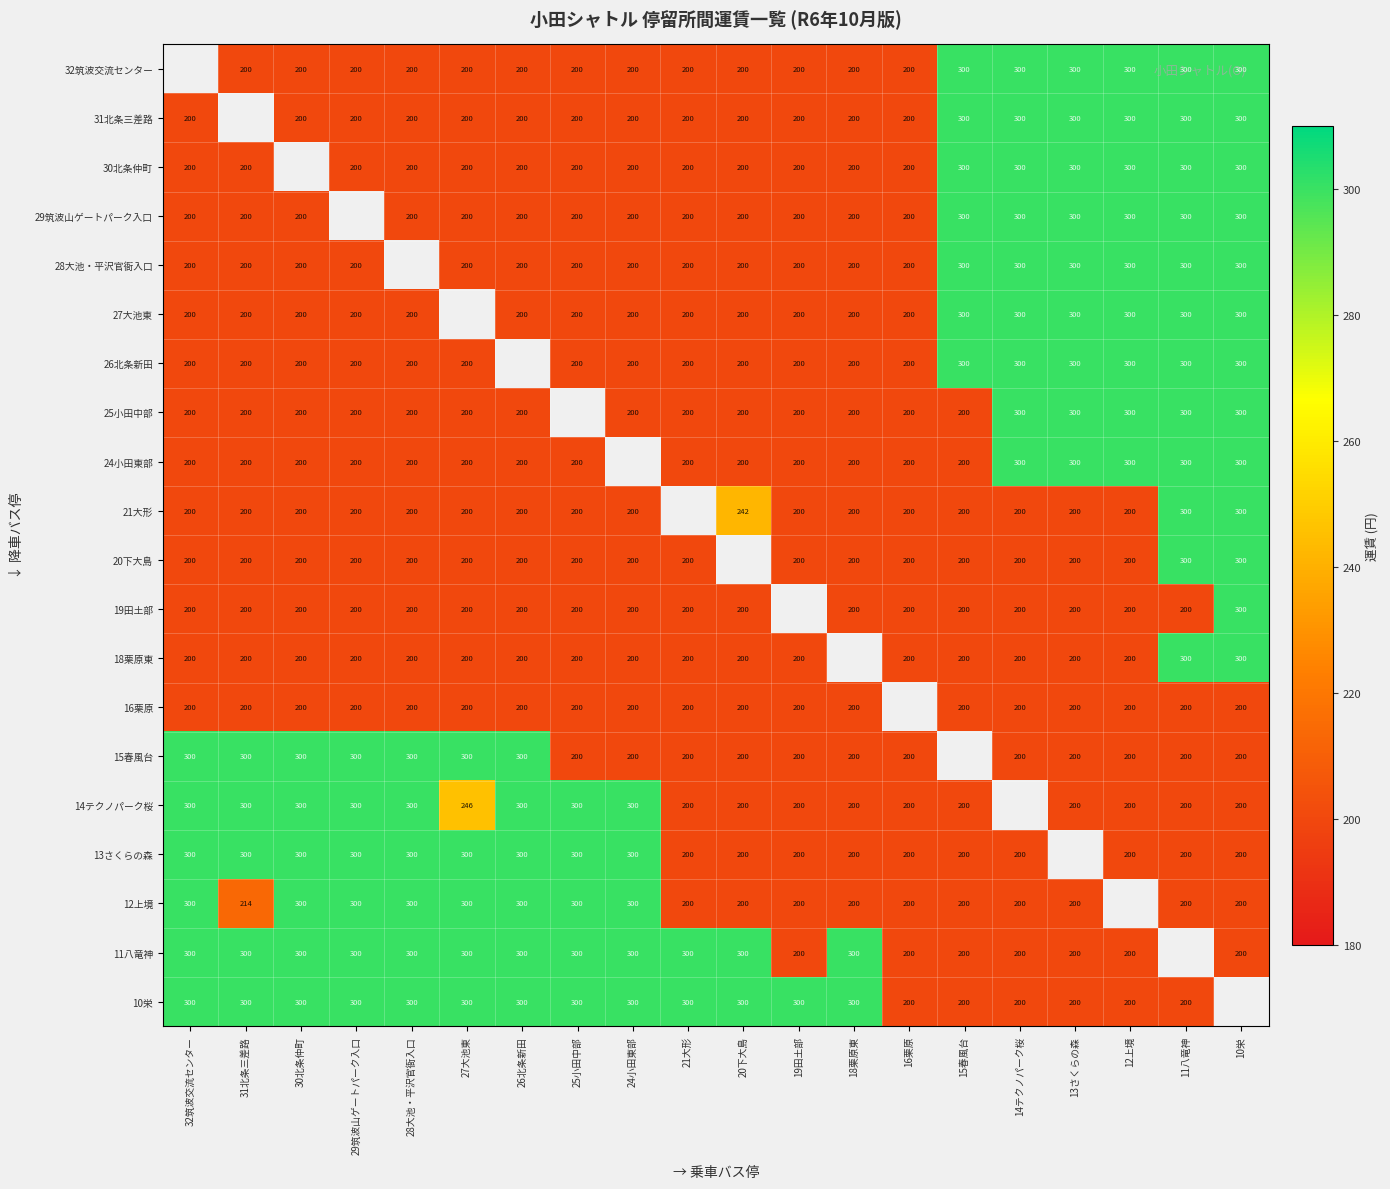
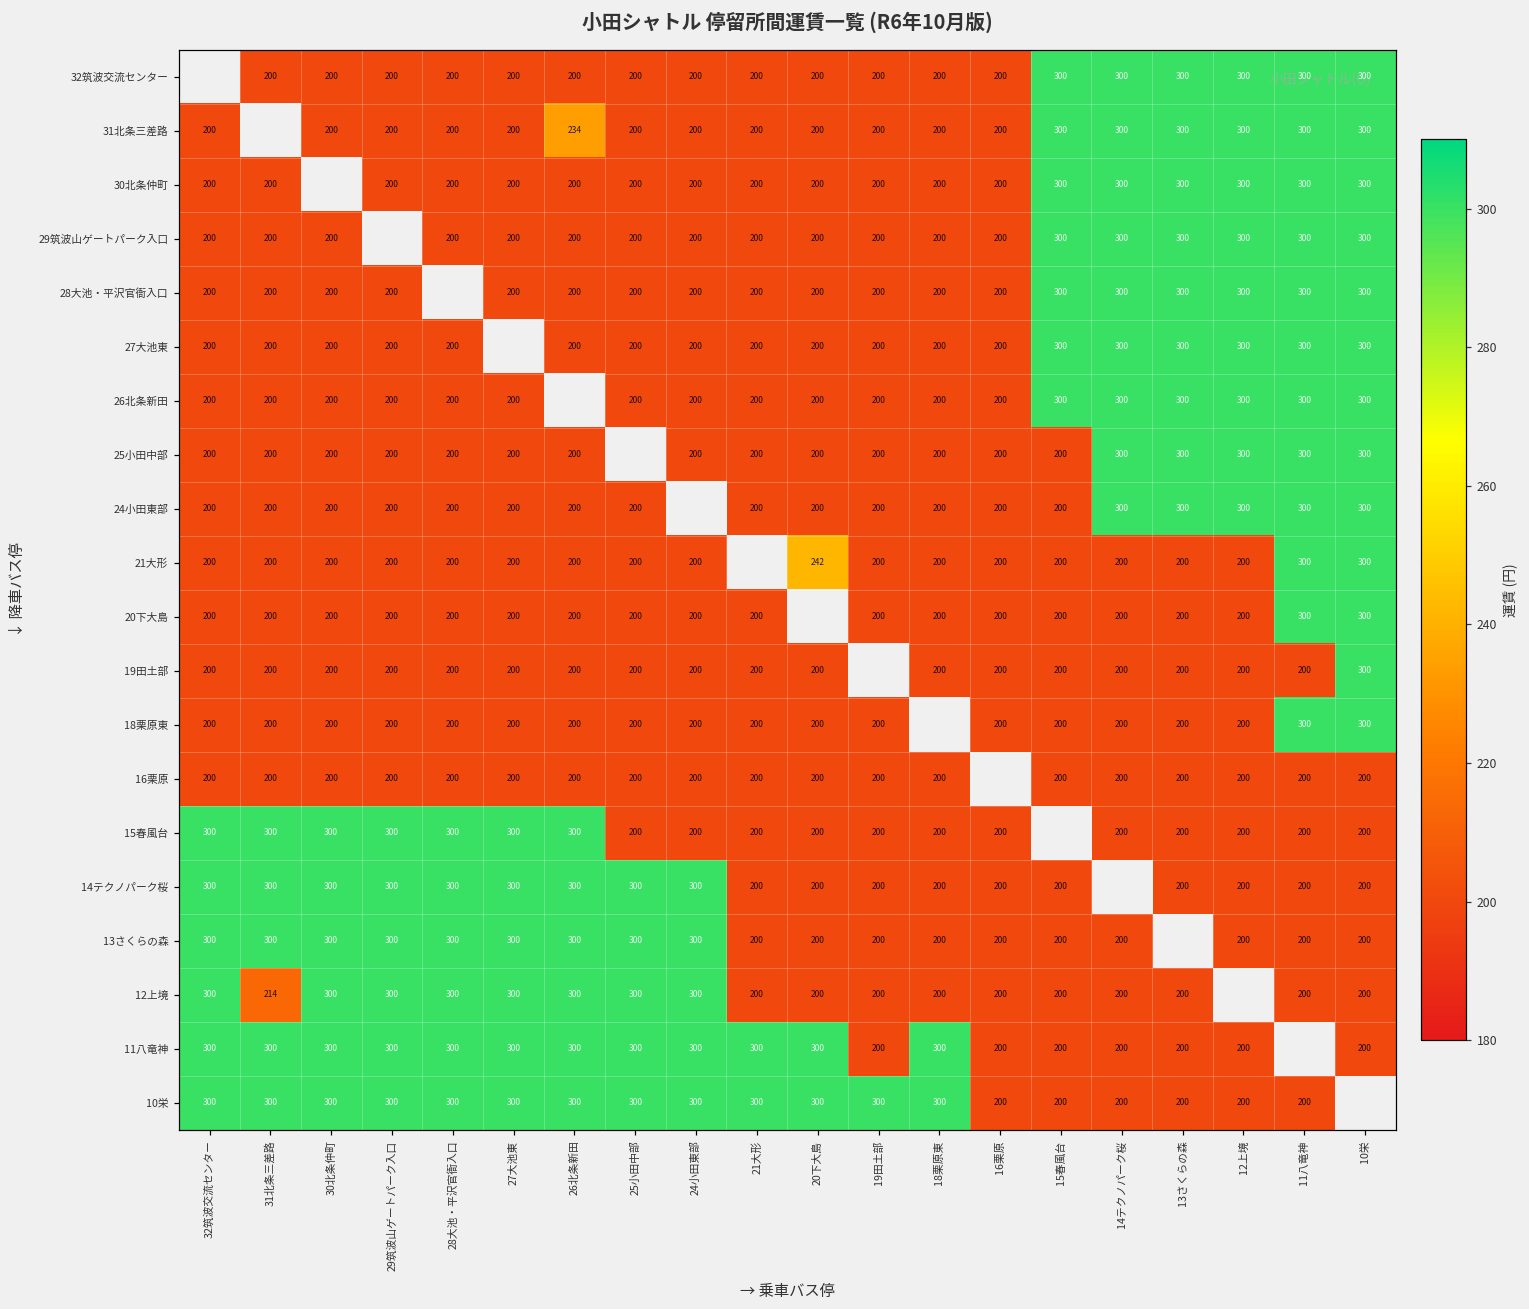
31北条三差路, 26北条新田: 200 -> 234
14テクノパーク桜, 27大池東: 246 -> 300
